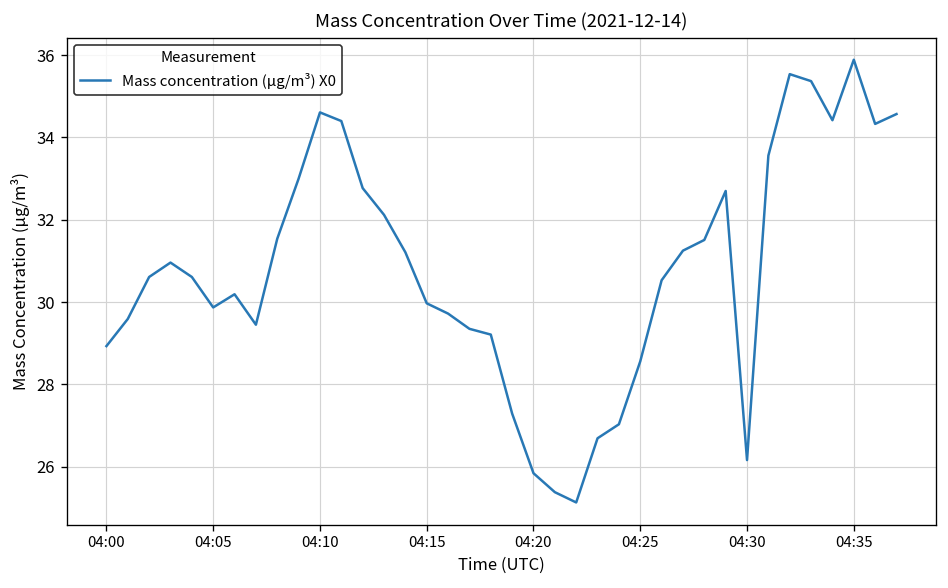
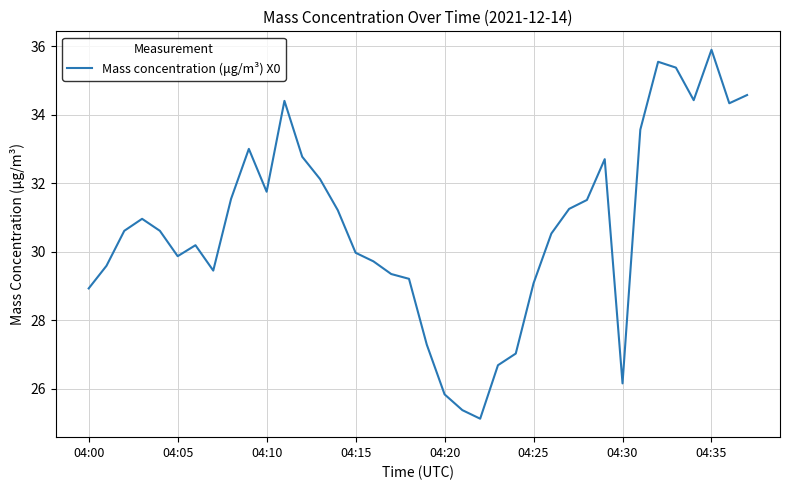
04:10: 34.6 -> 31.8
04:25: 28.6 -> 29.1
